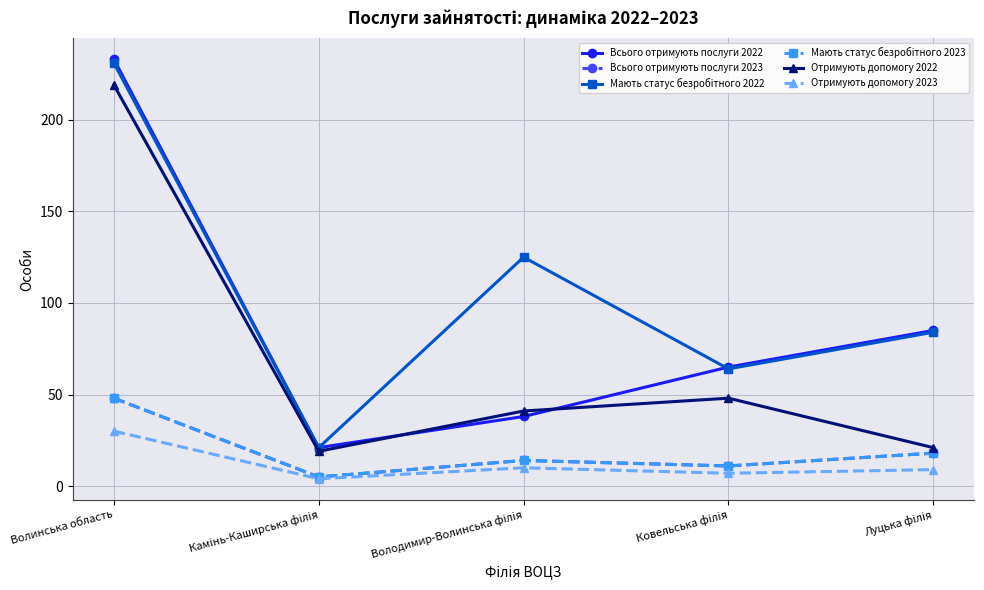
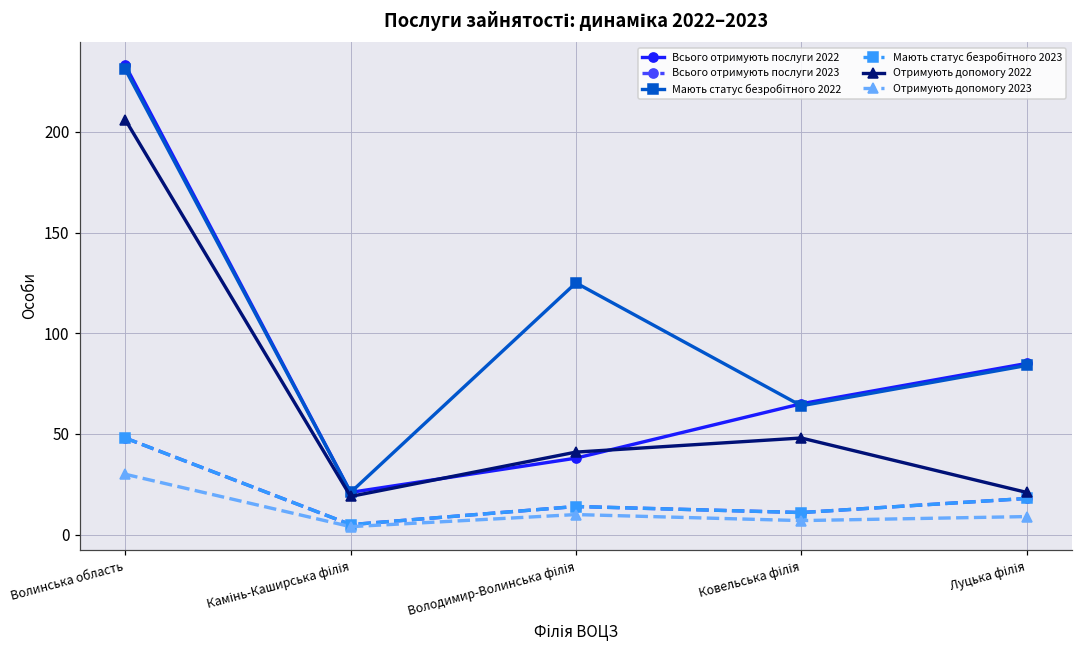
Отримують допомогу 2022, Волинська область: 219 -> 206
